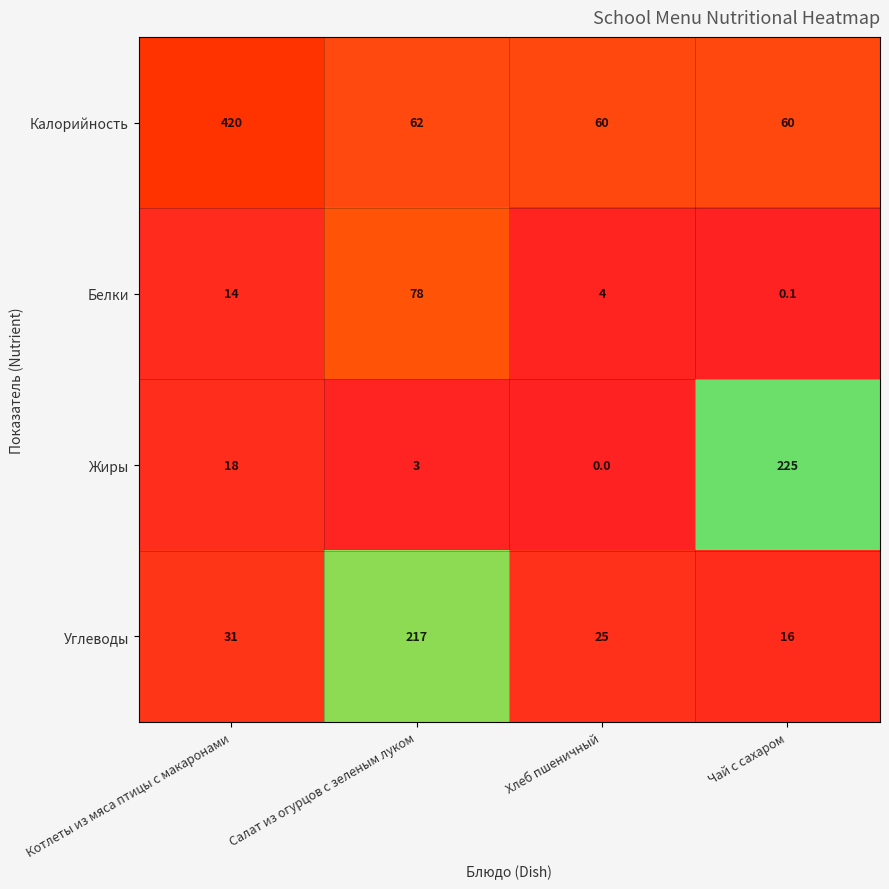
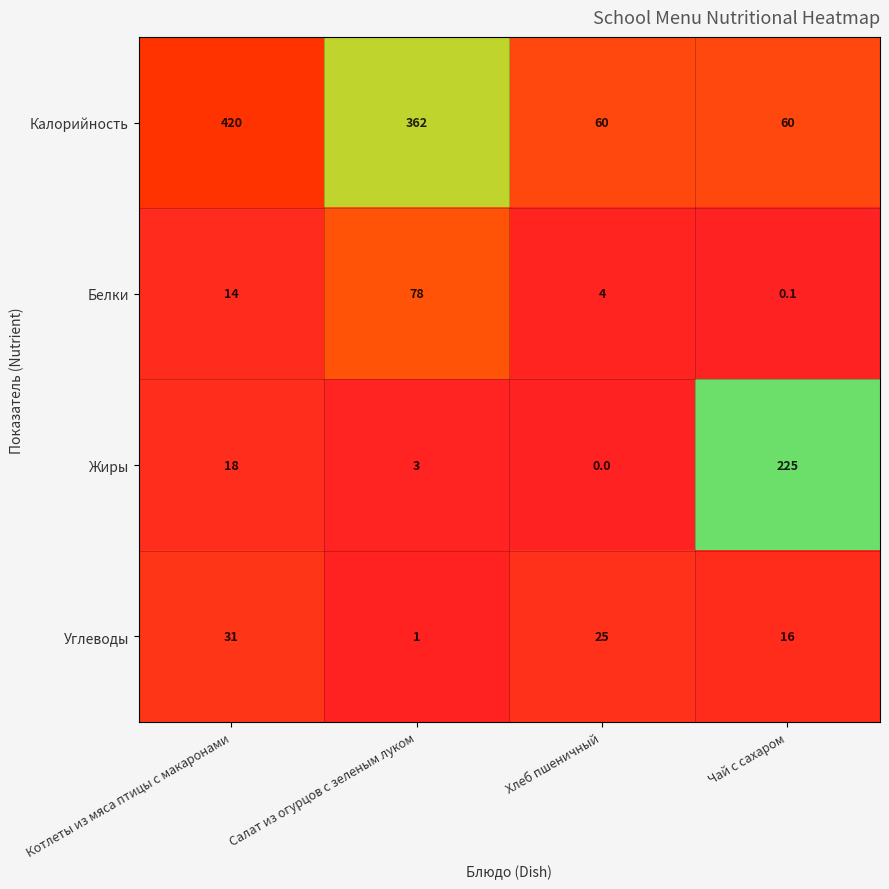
Калорийность, Салат из огурцов с зеленым луком: 62 -> 362
Углеводы, Салат из огурцов с зеленым луком: 217 -> 1
